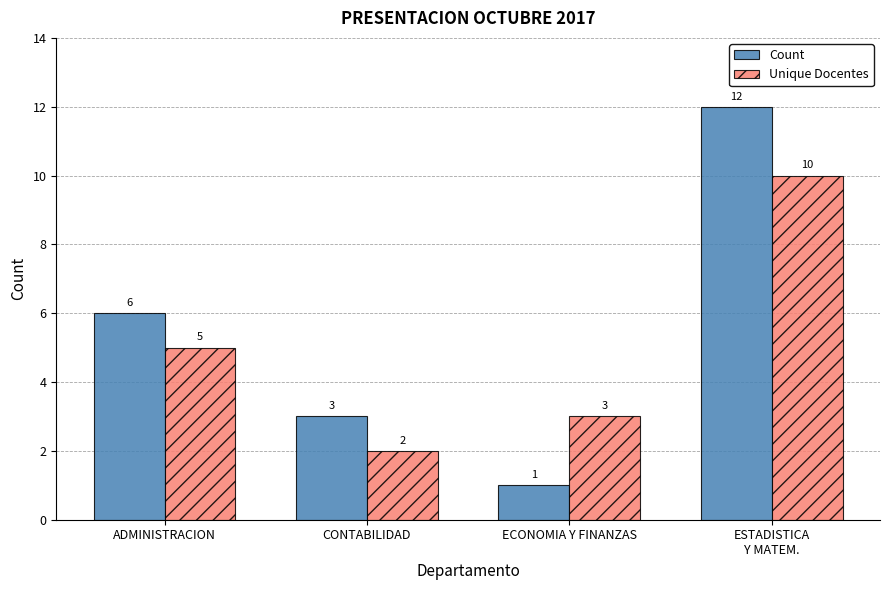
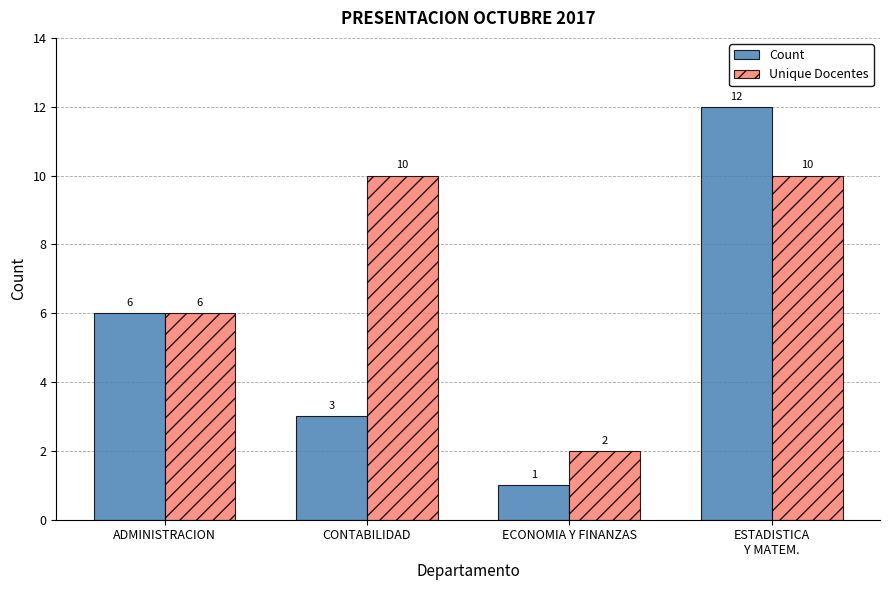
Unique Docentes, ADMINISTRACION: 5 -> 6
Unique Docentes, CONTABILIDAD: 2 -> 10
Unique Docentes, ECONOMIA Y FINANZAS: 3 -> 2
